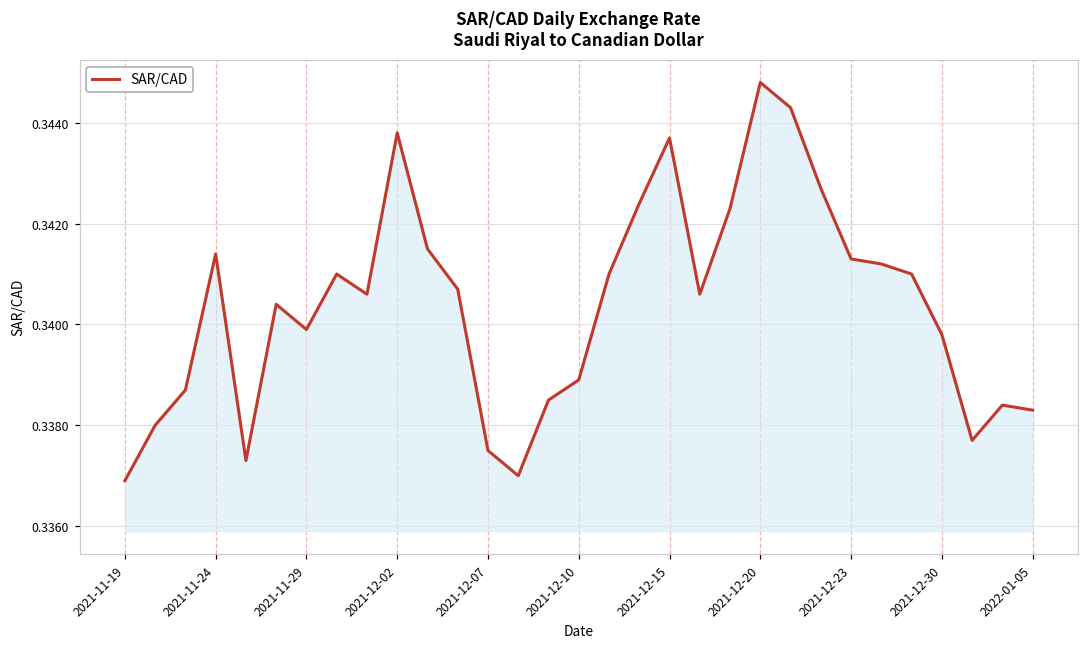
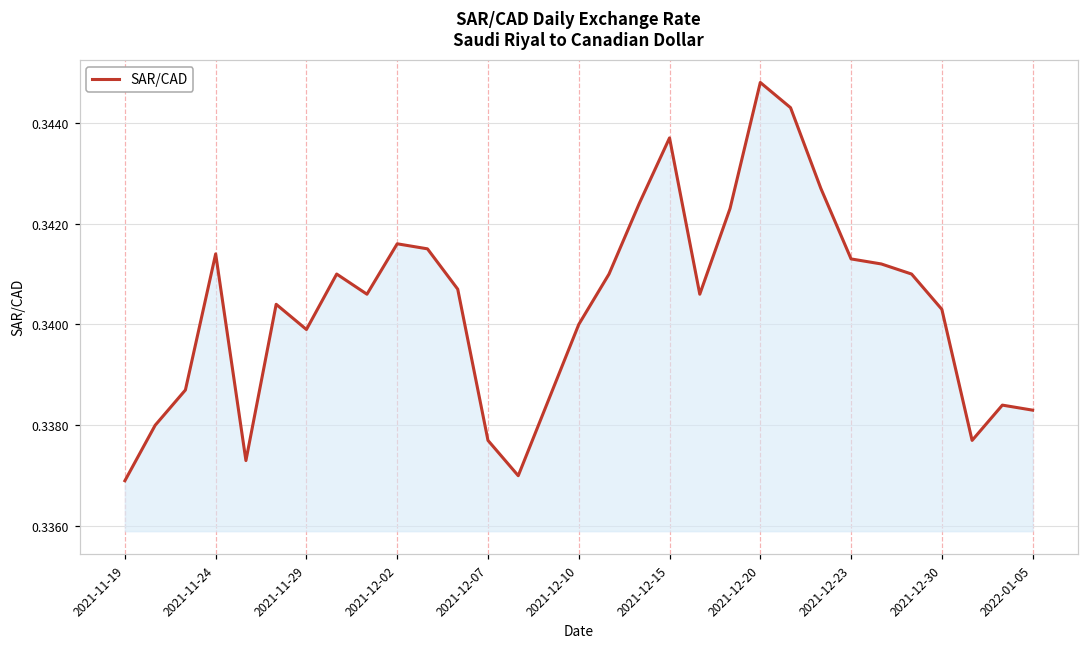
2021-12-02: 0.3438 -> 0.3416
2021-12-07: 0.3375 -> 0.3377
2021-12-10: 0.3389 -> 0.3400
2021-12-30: 0.3398 -> 0.3403
